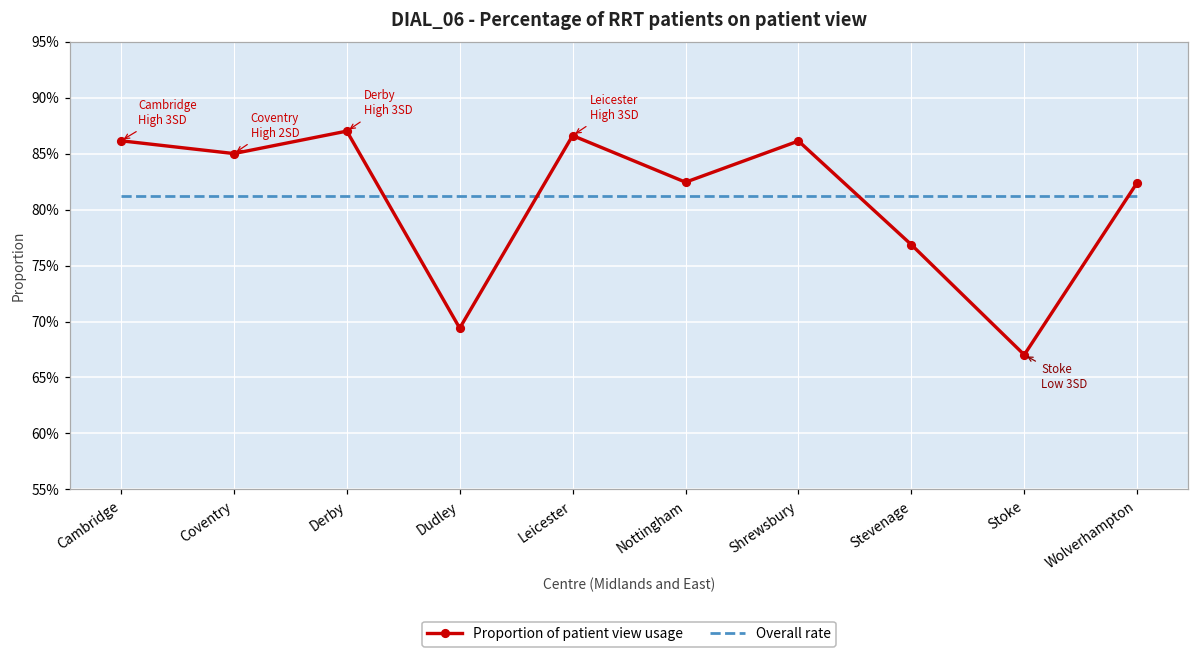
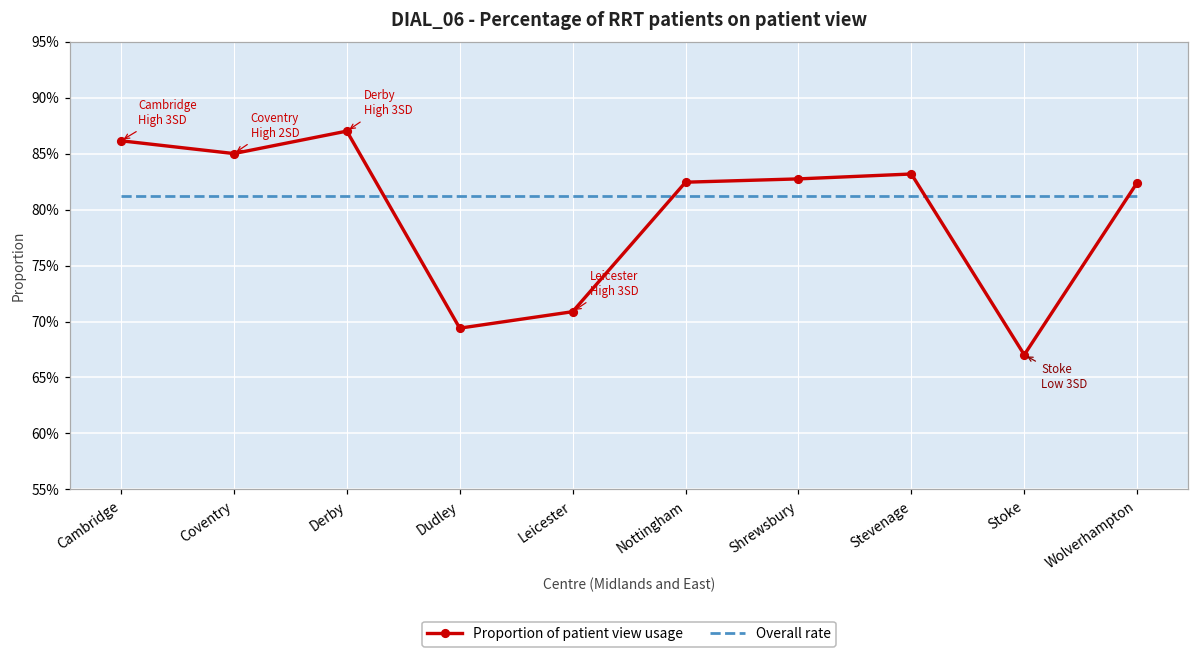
Proportion of patient view usage, Leicester: 86.6% -> 70.9%
Proportion of patient view usage, Shrewsbury: 86.1% -> 82.7%
Proportion of patient view usage, Stevenage: 76.9% -> 83.2%
